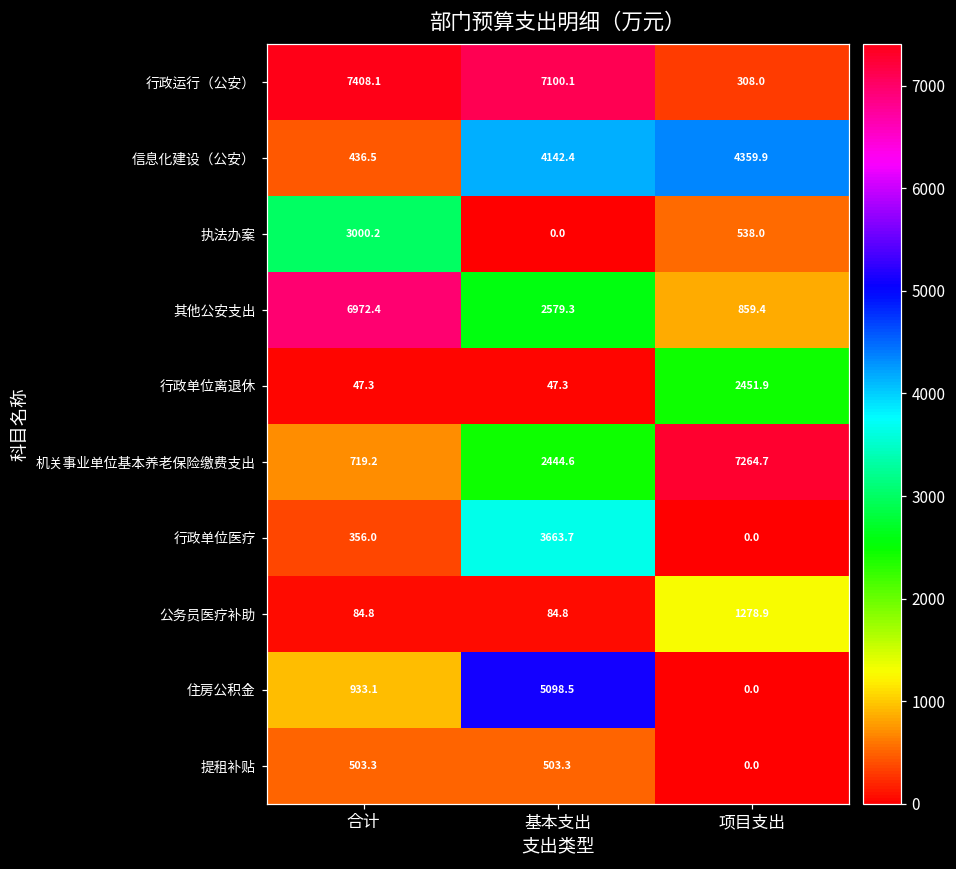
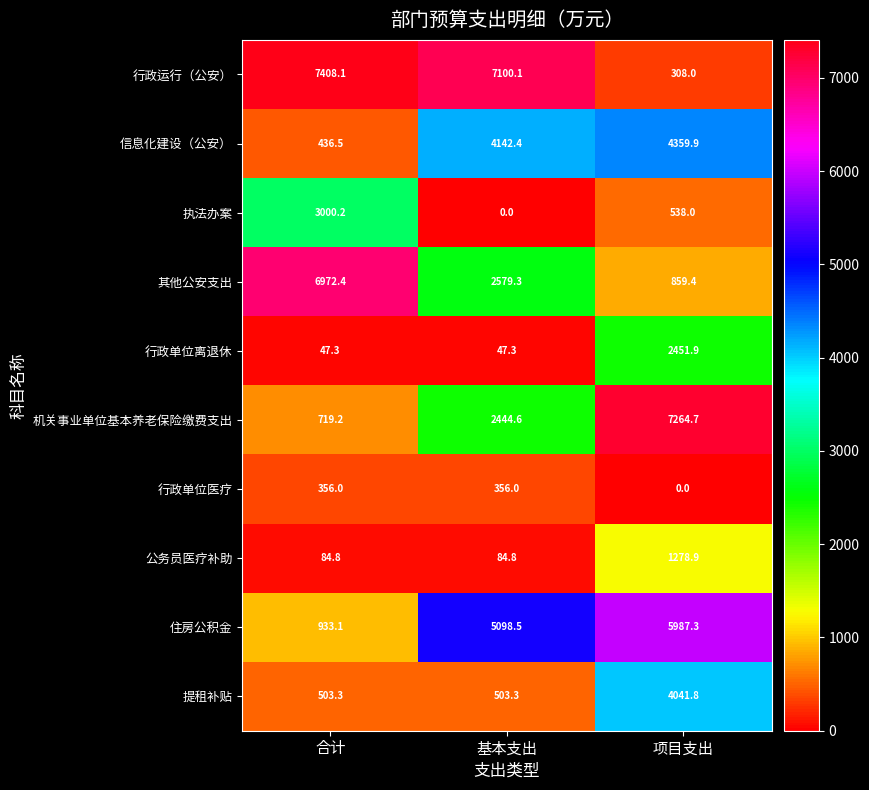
行政单位医疗, 基本支出: 3663.7 -> 356.0
住房公积金, 项目支出: 0.0 -> 5987.3
提租补贴, 项目支出: 0.0 -> 4041.8
